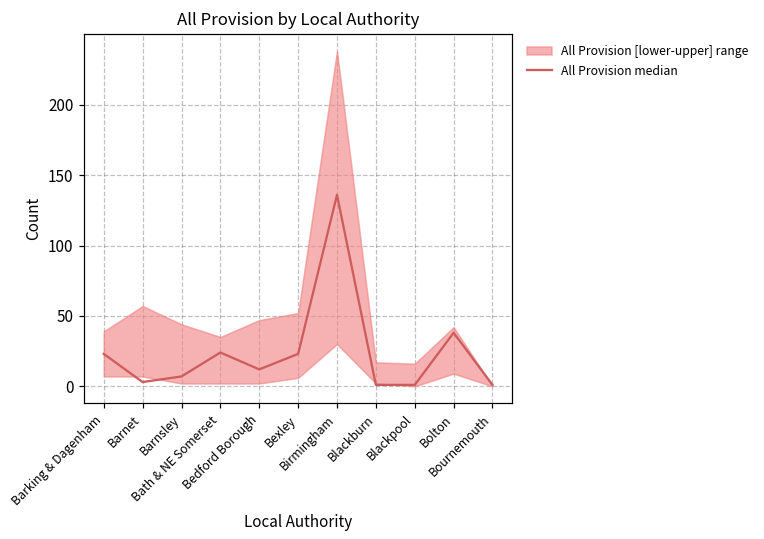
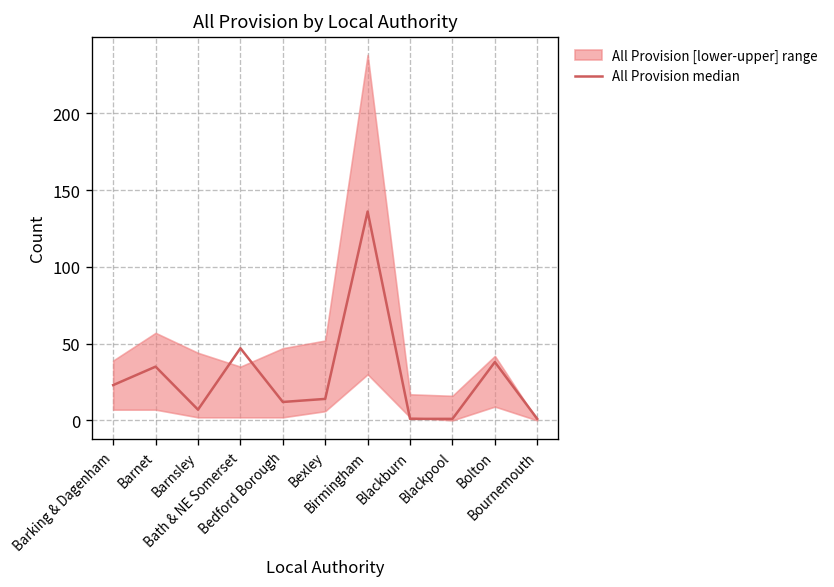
All Provision median, Barnet: 3 -> 35
All Provision median, Bath & NE Somerset: 24 -> 47
All Provision median, Bexley: 23 -> 14
